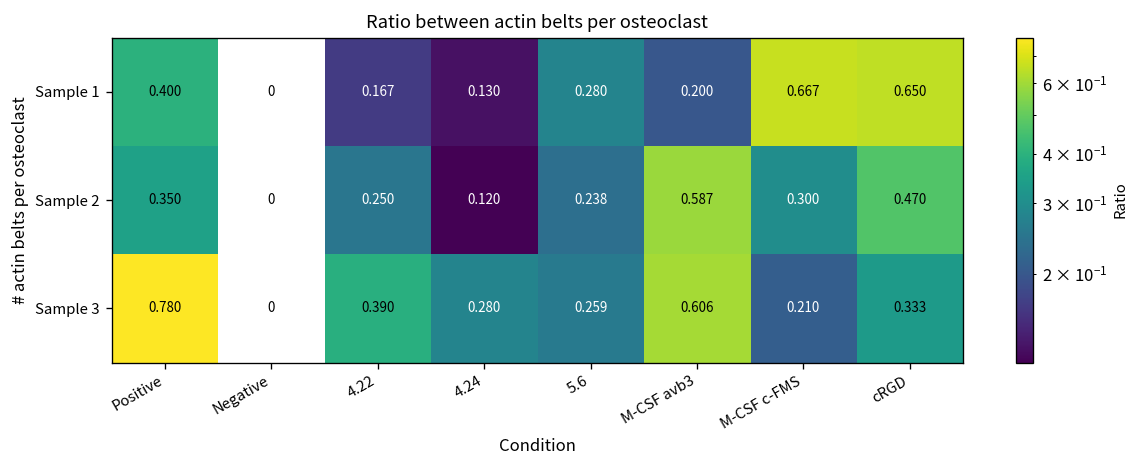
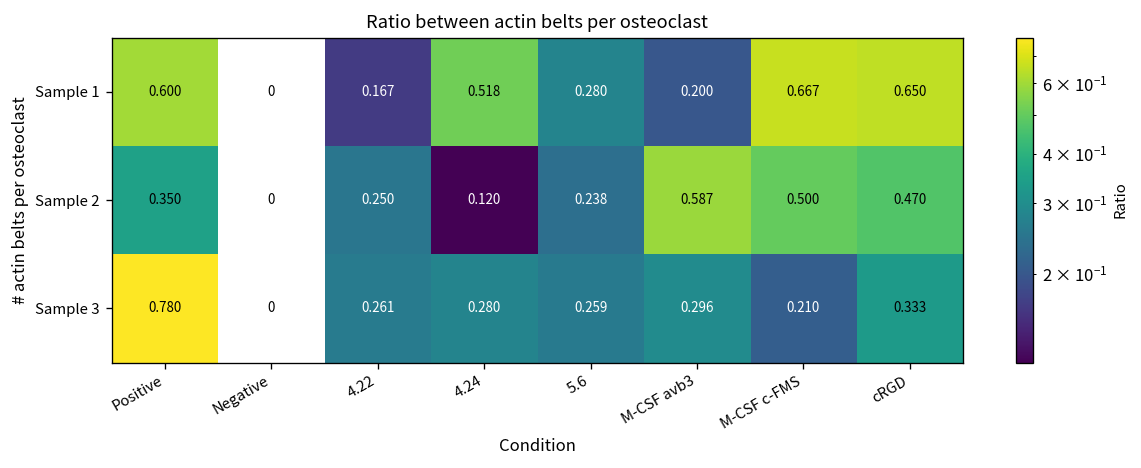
Sample 1, Positive: 0.400 -> 0.600
Sample 1, 4.24: 0.130 -> 0.518
Sample 2, M-CSF c-FMS: 0.300 -> 0.500
Sample 3, 4.22: 0.390 -> 0.261
Sample 3, M-CSF avb3: 0.606 -> 0.296
